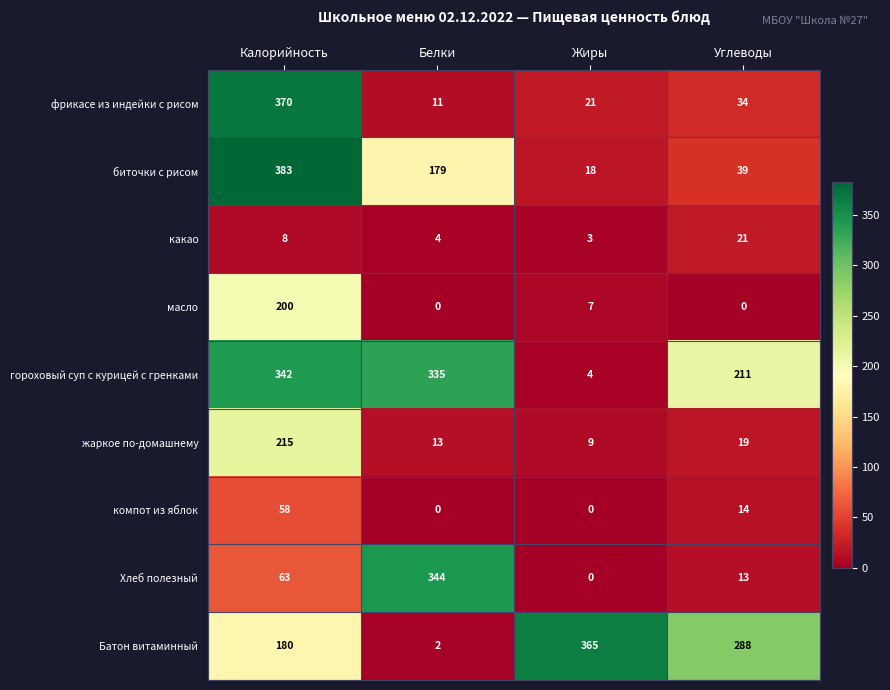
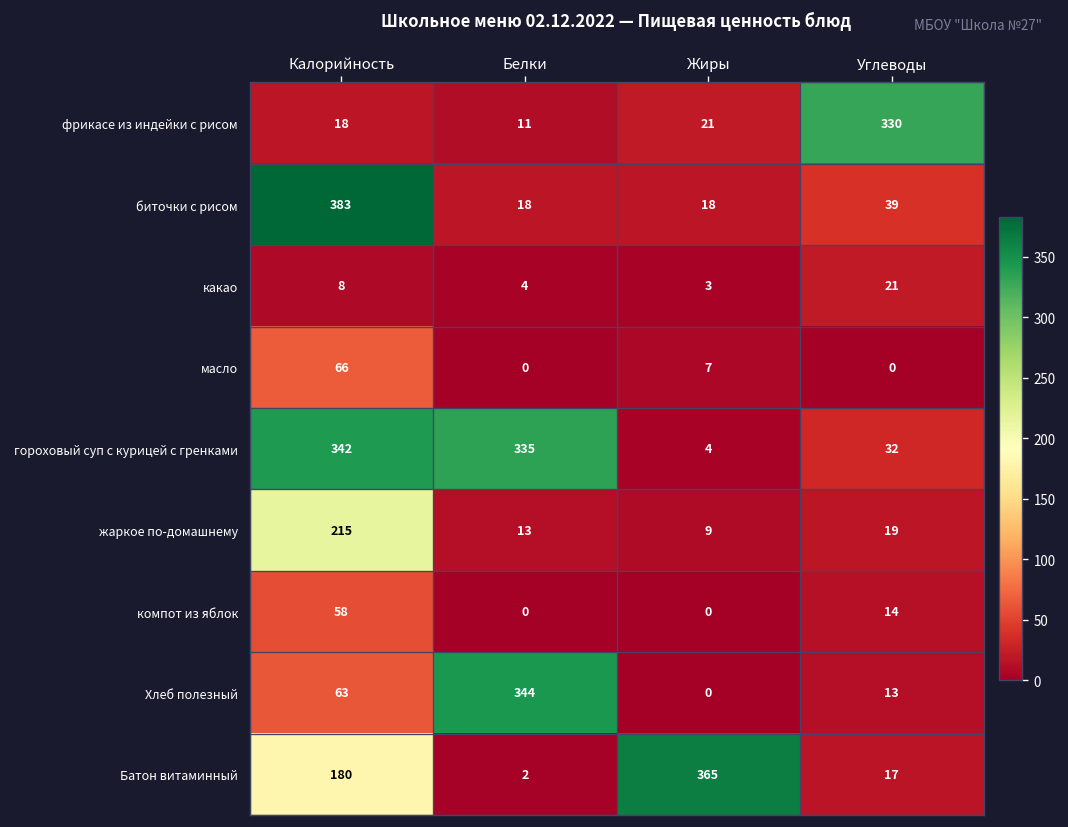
фрикасе из индейки с рисом, Калорийность: 370 -> 18
фрикасе из индейки с рисом, Углеводы: 34 -> 330
биточки с рисом, Белки: 179 -> 18
масло, Калорийность: 200 -> 66
гороховый суп с курицей с гренками, Углеводы: 211 -> 32
Батон витаминный, Углеводы: 288 -> 17
